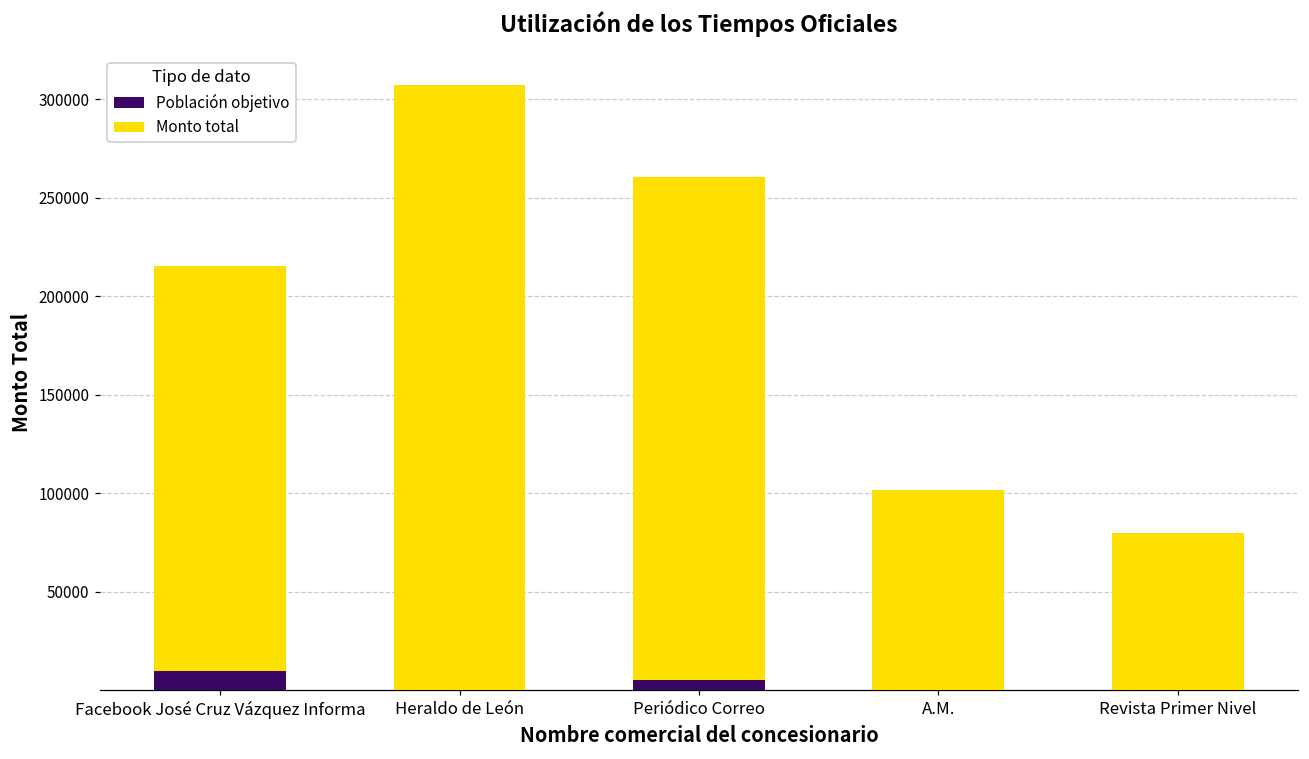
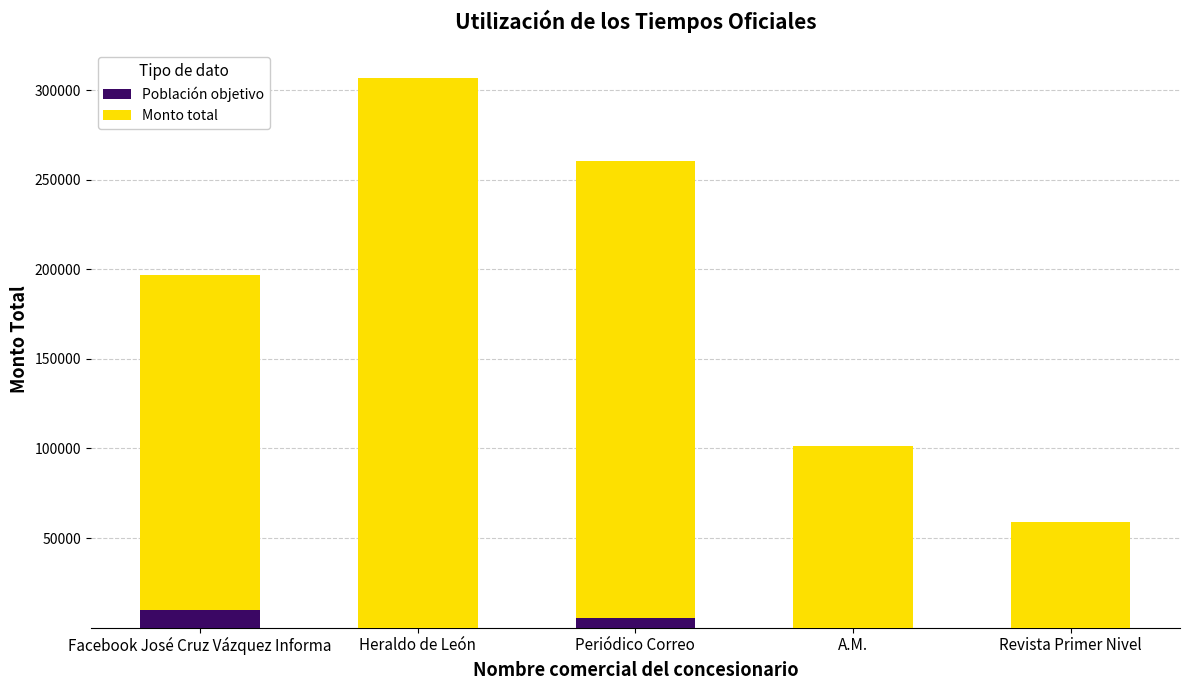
Monto total, Facebook José Cruz Vázquez Informa: 205000 -> 187000
Monto total, Revista Primer Nivel: 80000 -> 59000
